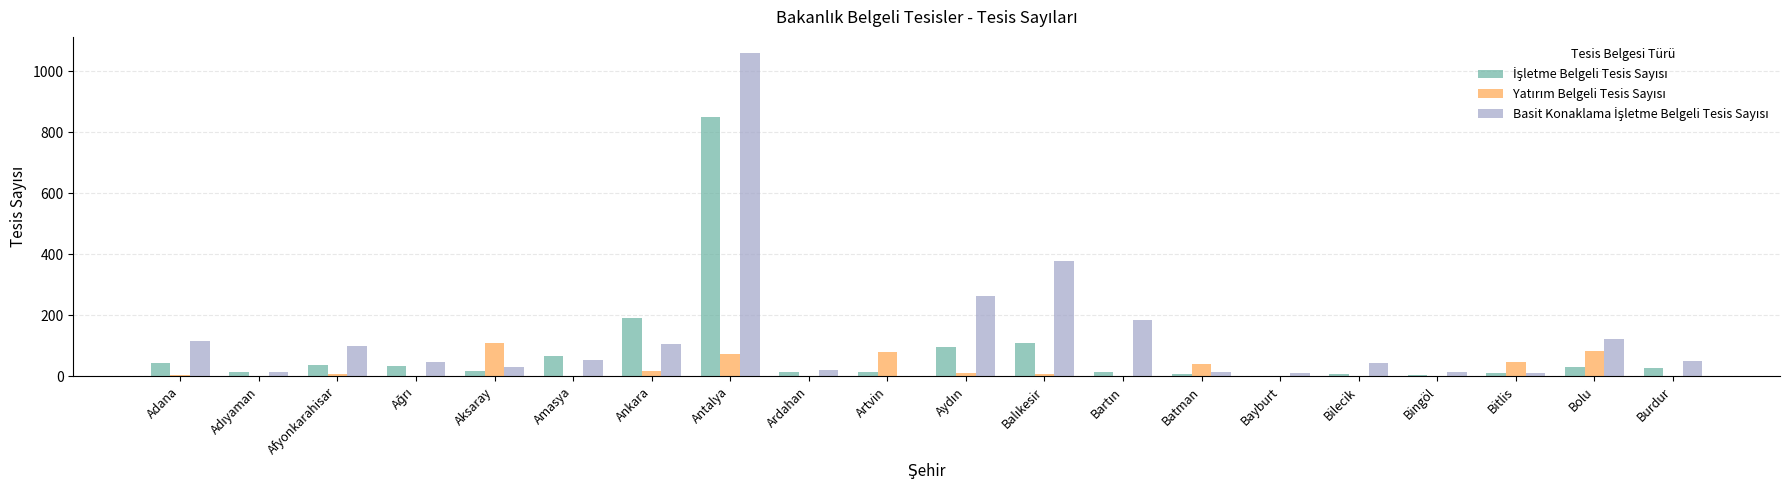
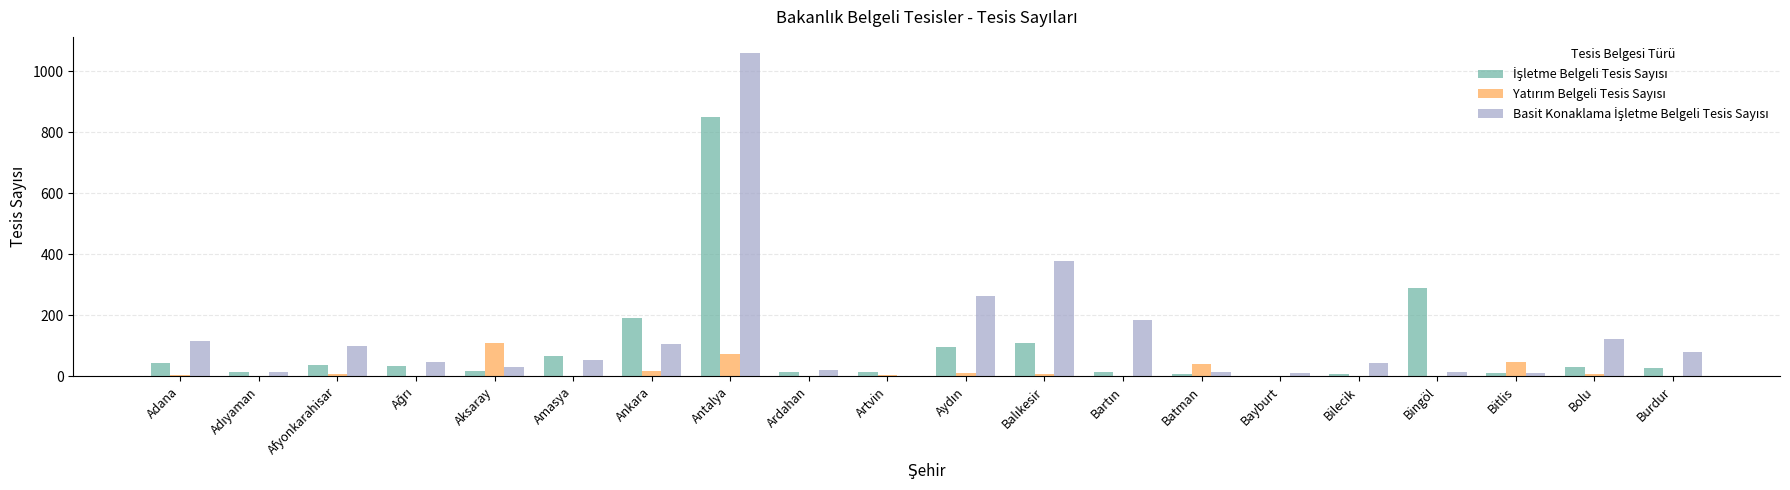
Yatırım Belgeli Tesis Sayısı, Artvin: 80 -> 0
İşletme Belgeli Tesis Sayısı, Bingöl: 0 -> 290
Yatırım Belgeli Tesis Sayısı, Bolu: 80 -> 10
Basit Konaklama İşletme Belgeli Tesis Sayısı, Burdur: 50 -> 80
